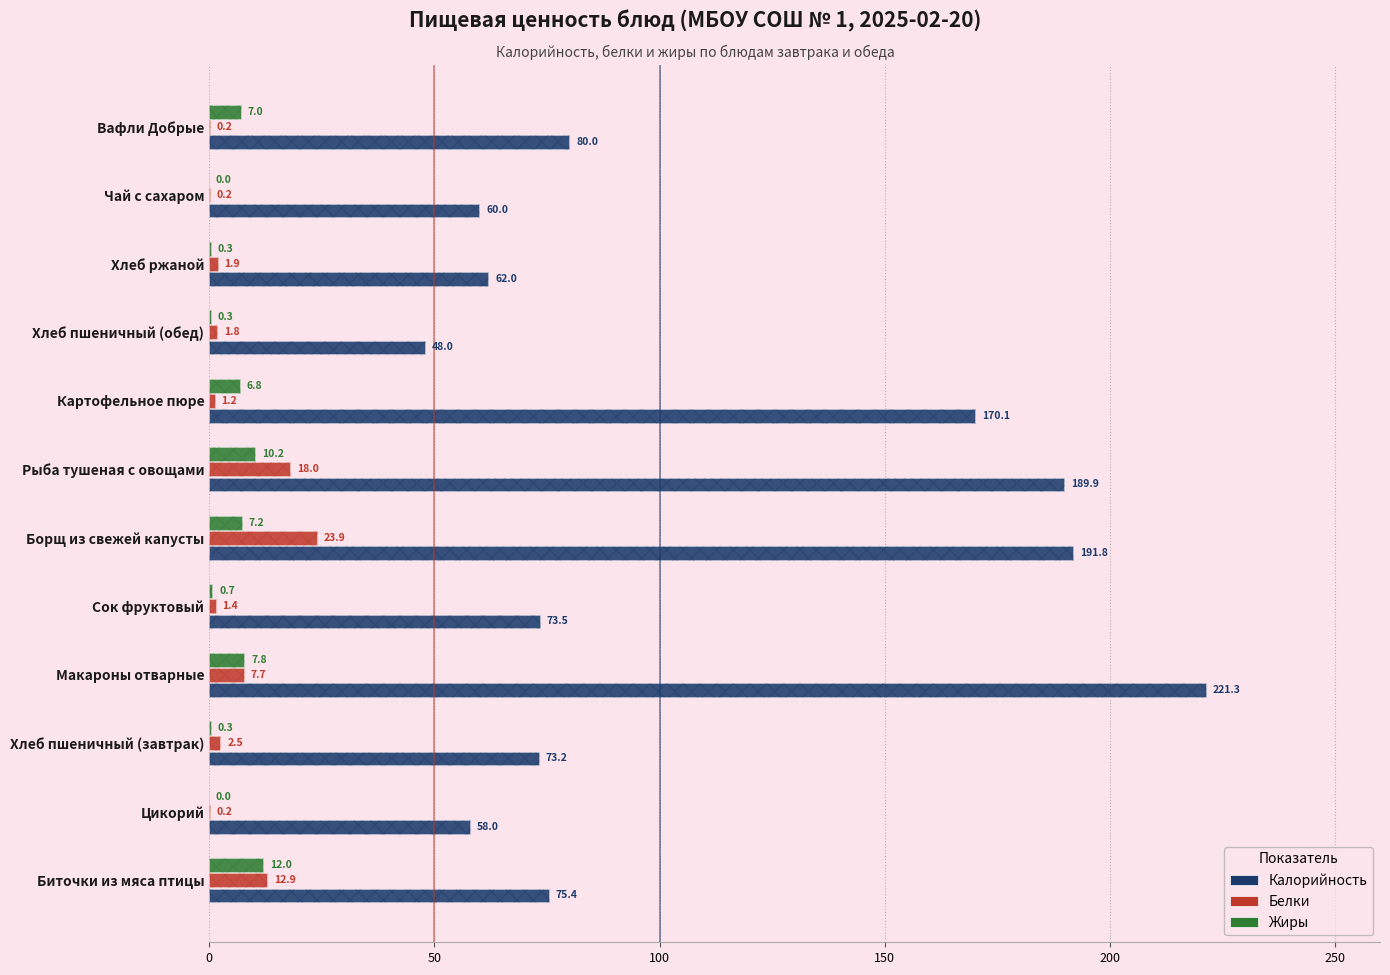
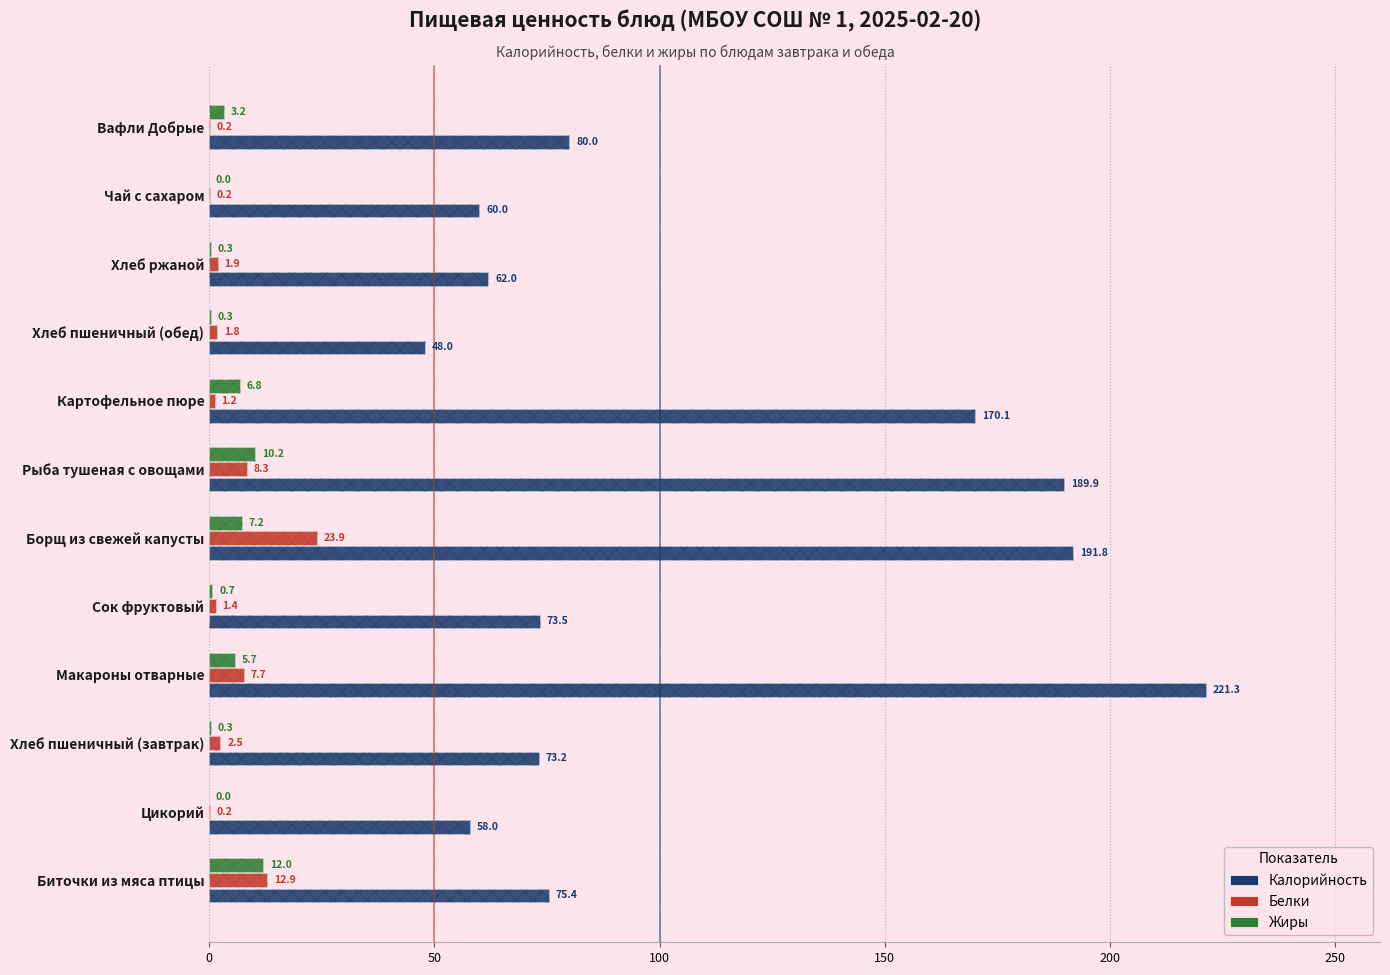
Жиры, Вафли Добрые: 7.0 -> 3.2
Белки, Рыба тушеная с овощами: 18.0 -> 8.3
Жиры, Макароны отварные: 7.8 -> 5.7
